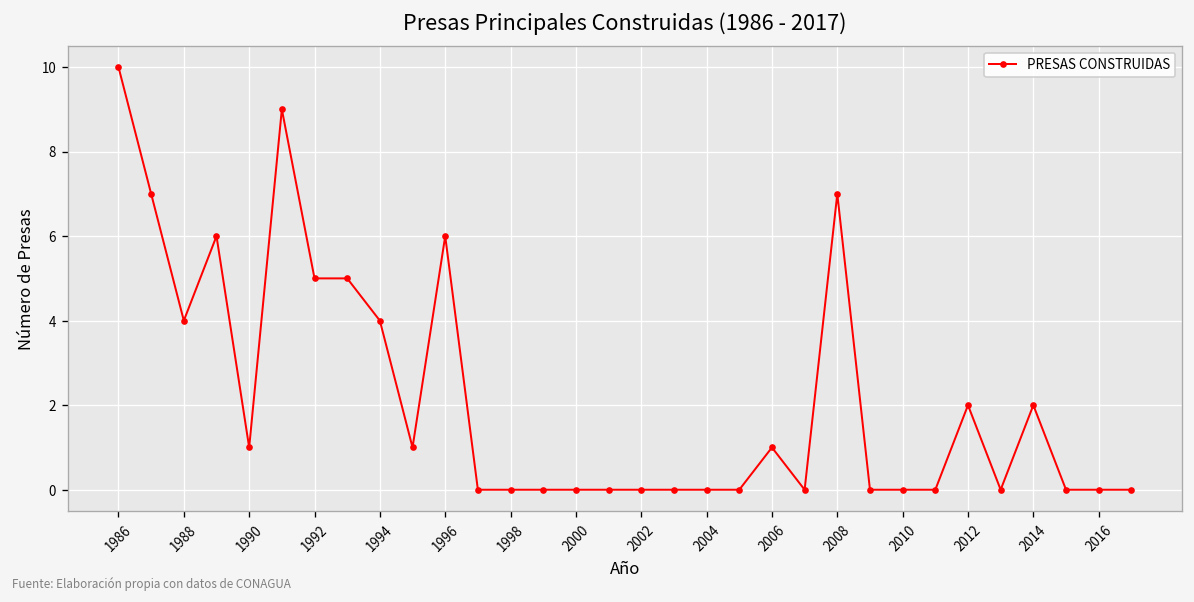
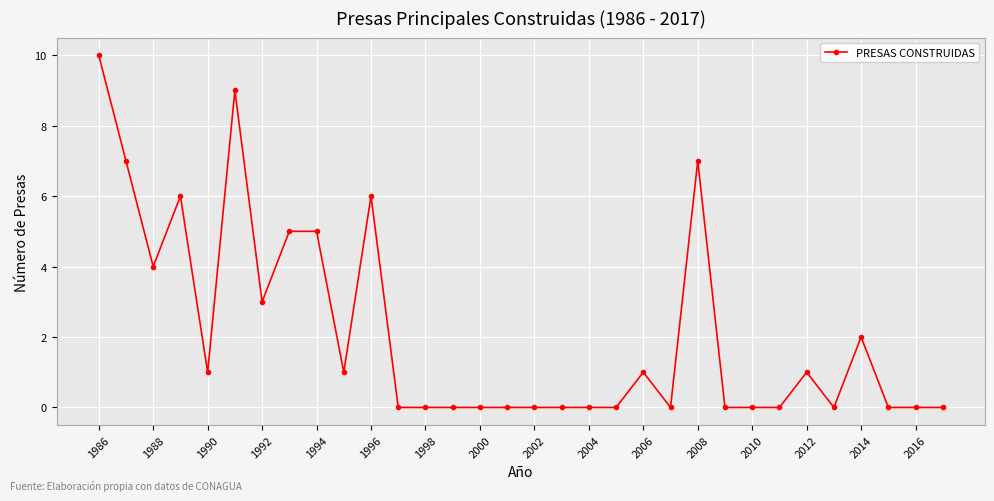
1992: 5 -> 3
1994: 4 -> 5
2012: 2 -> 1
